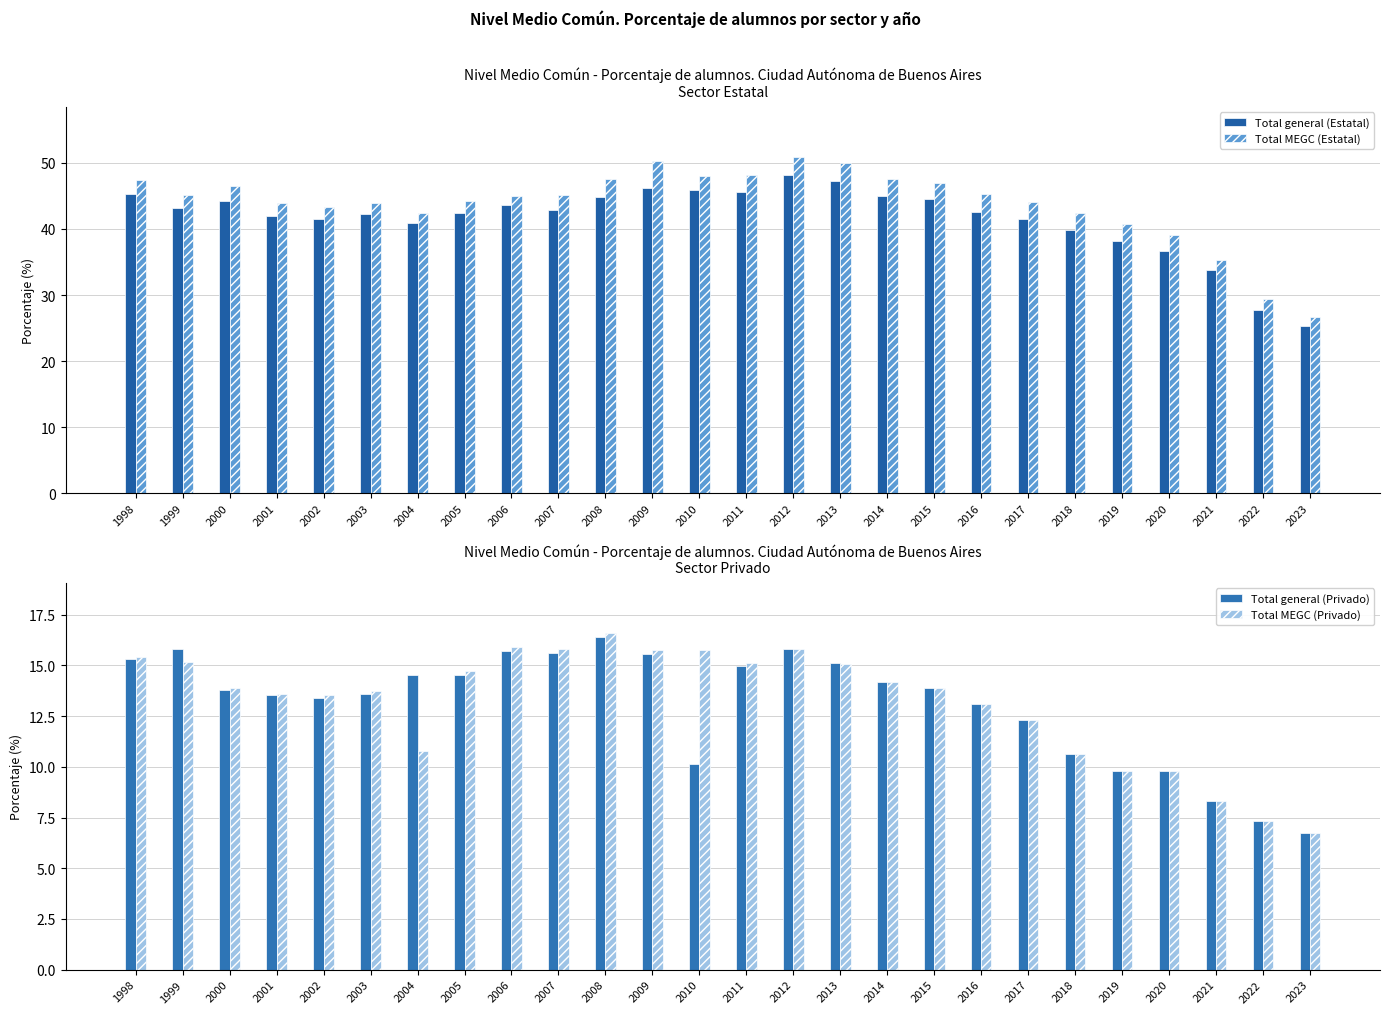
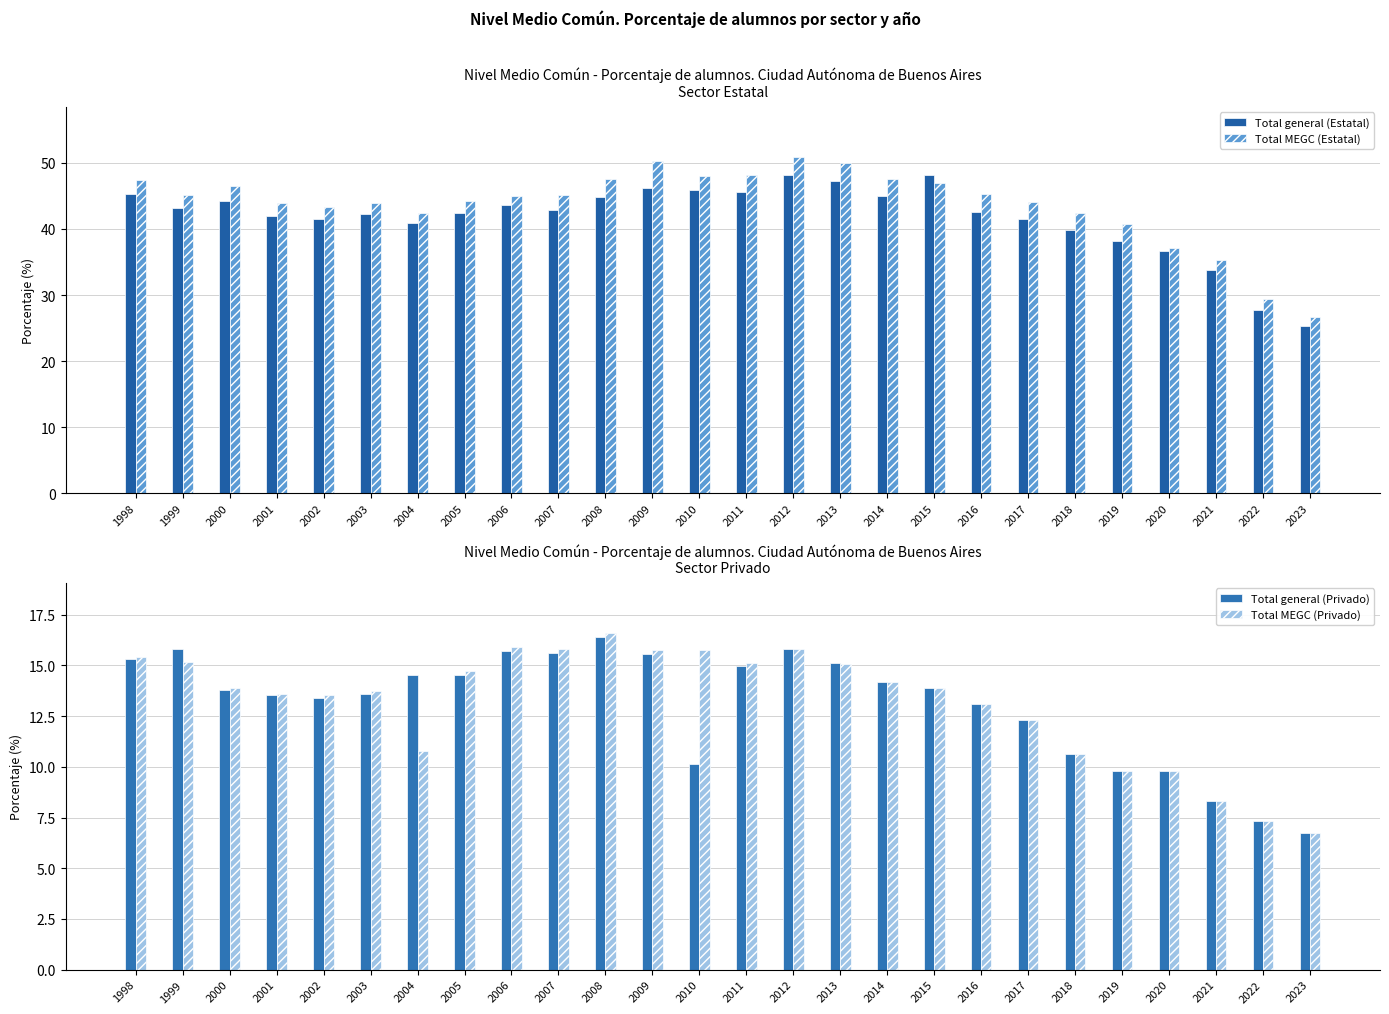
Nivel Medio Común - Porcentaje de alumnos. Ciudad Autónoma de Buenos Aires Sector Estatal, Total general (Estatal), 2015: 45 -> 48
Nivel Medio Común - Porcentaje de alumnos. Ciudad Autónoma de Buenos Aires Sector Estatal, Total MEGC (Estatal), 2020: 39 -> 37
